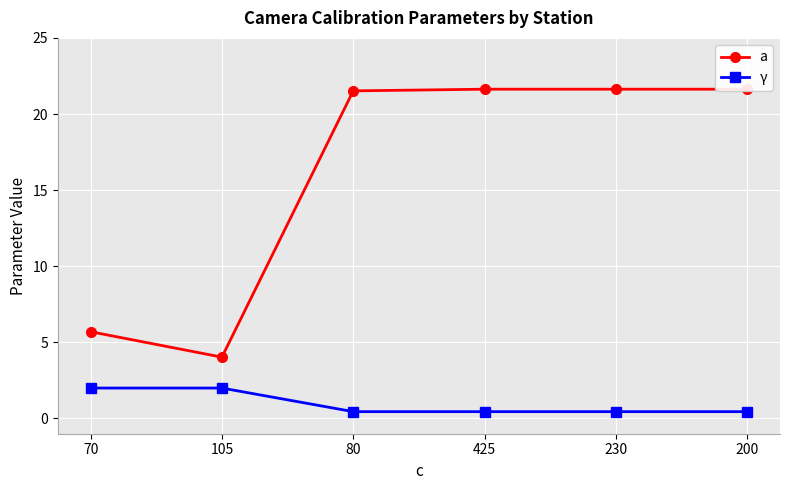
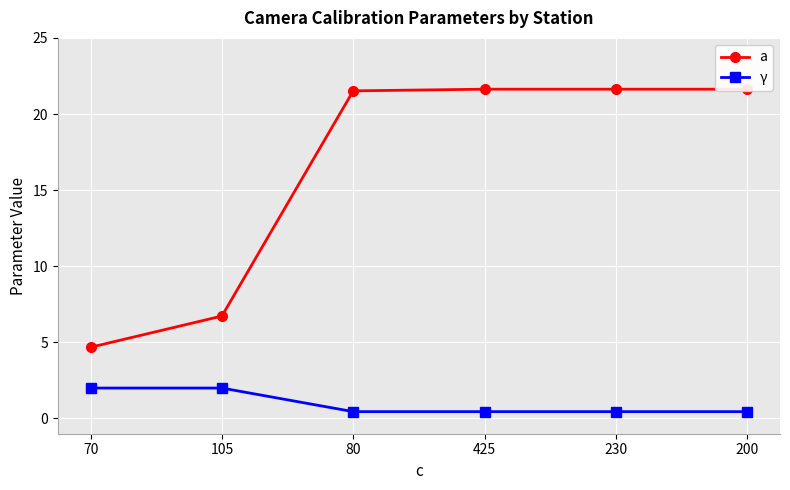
a, 70: 5.7 -> 4.7
a, 105: 4.0 -> 6.7
